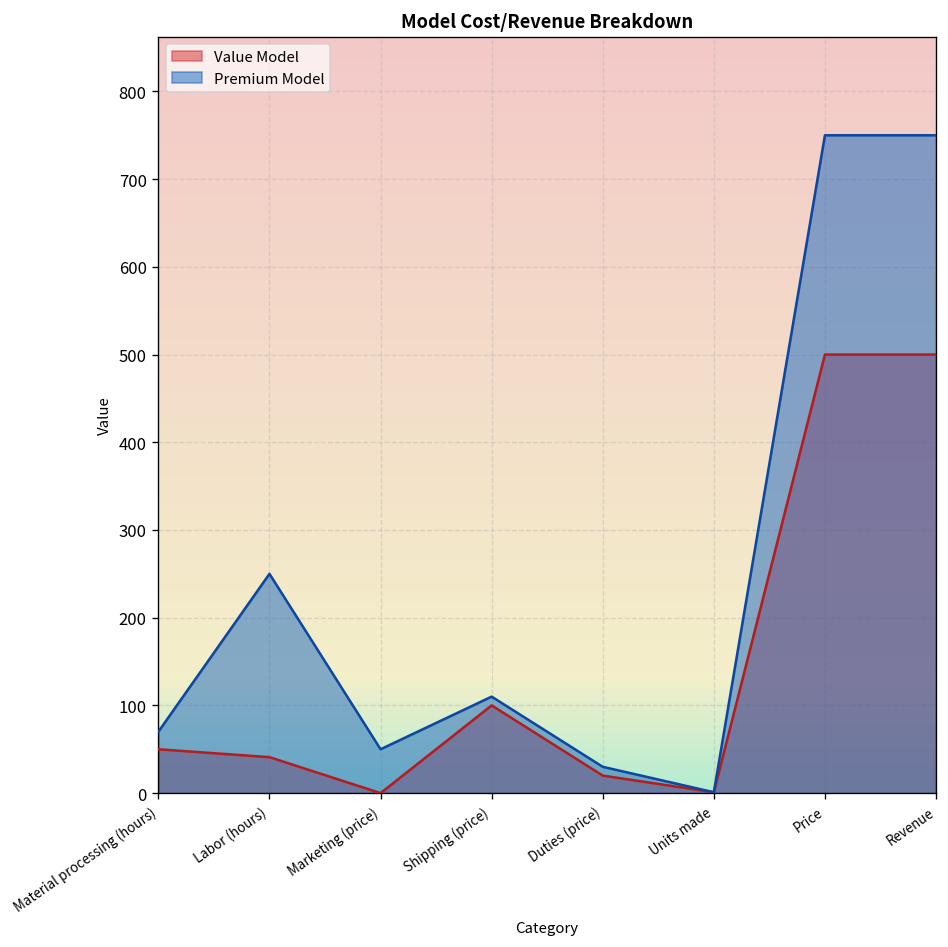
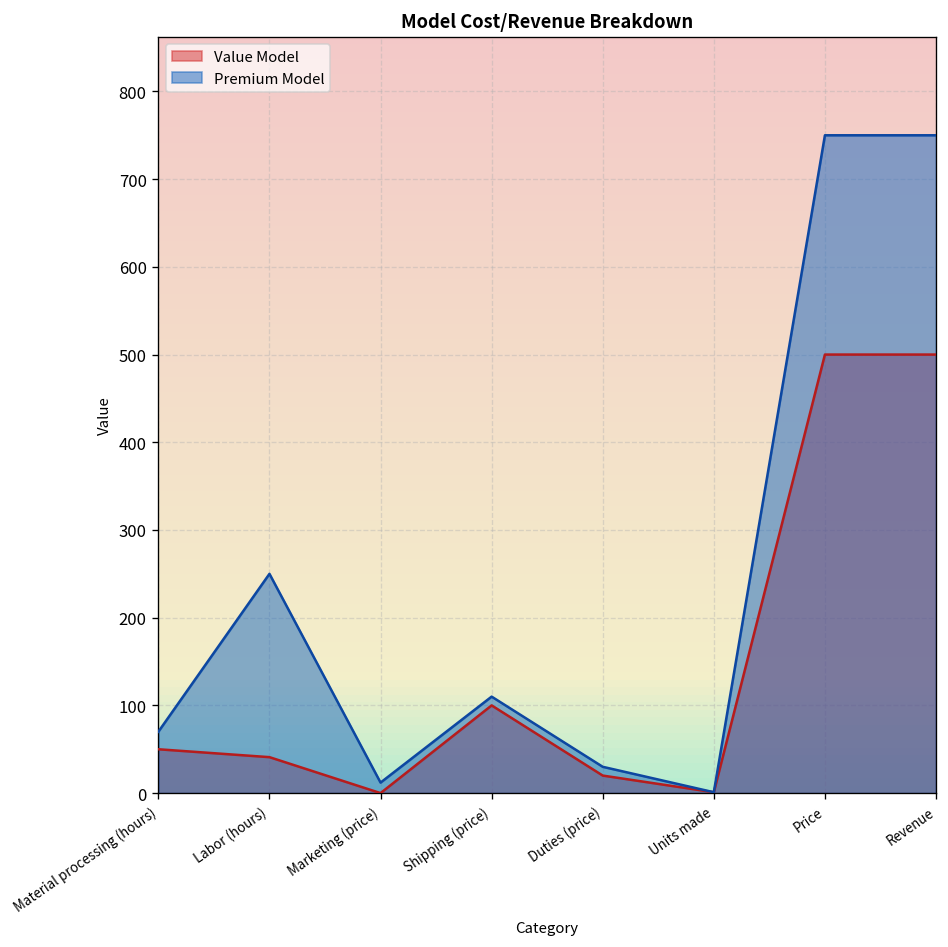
Premium Model, Marketing (price): 50 -> 10
